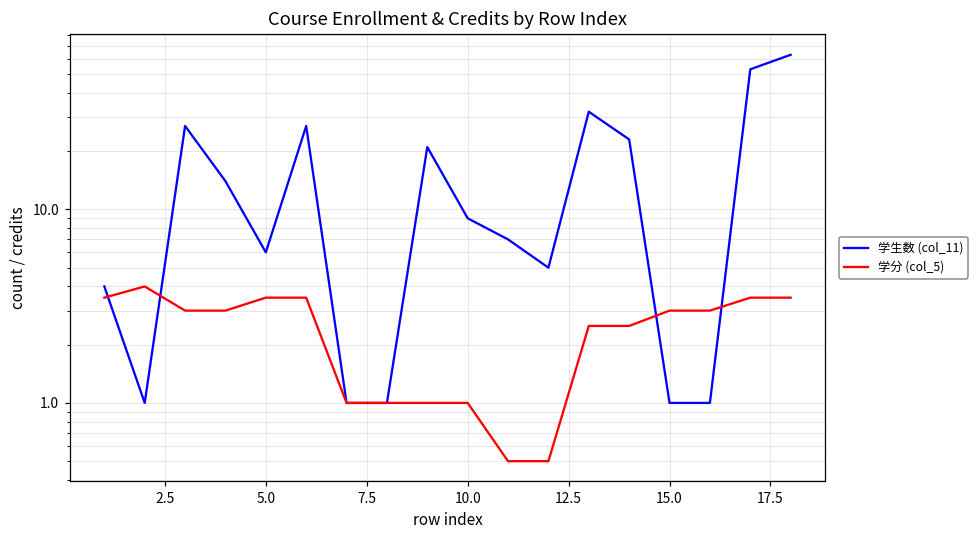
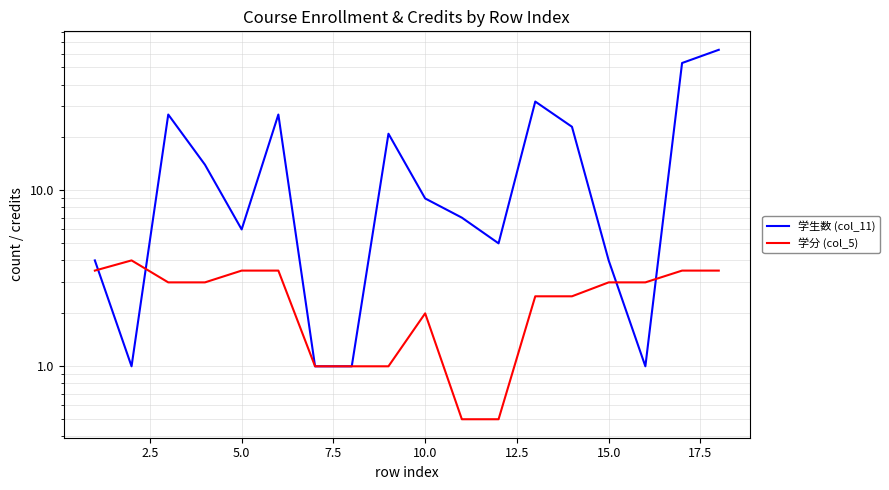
学分 (col_5), 10.0: 1 -> 2
学生数 (col_11), 15.0: 1 -> 4
